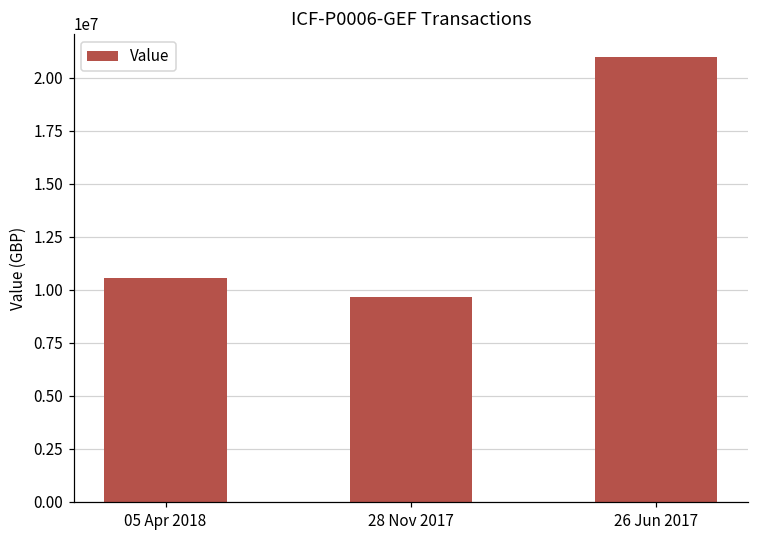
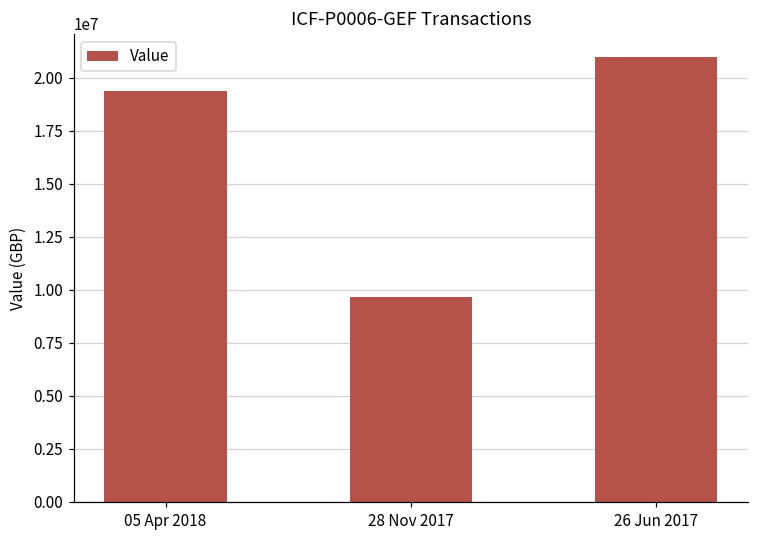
05 Apr 2018: 10600000 -> 19400000
